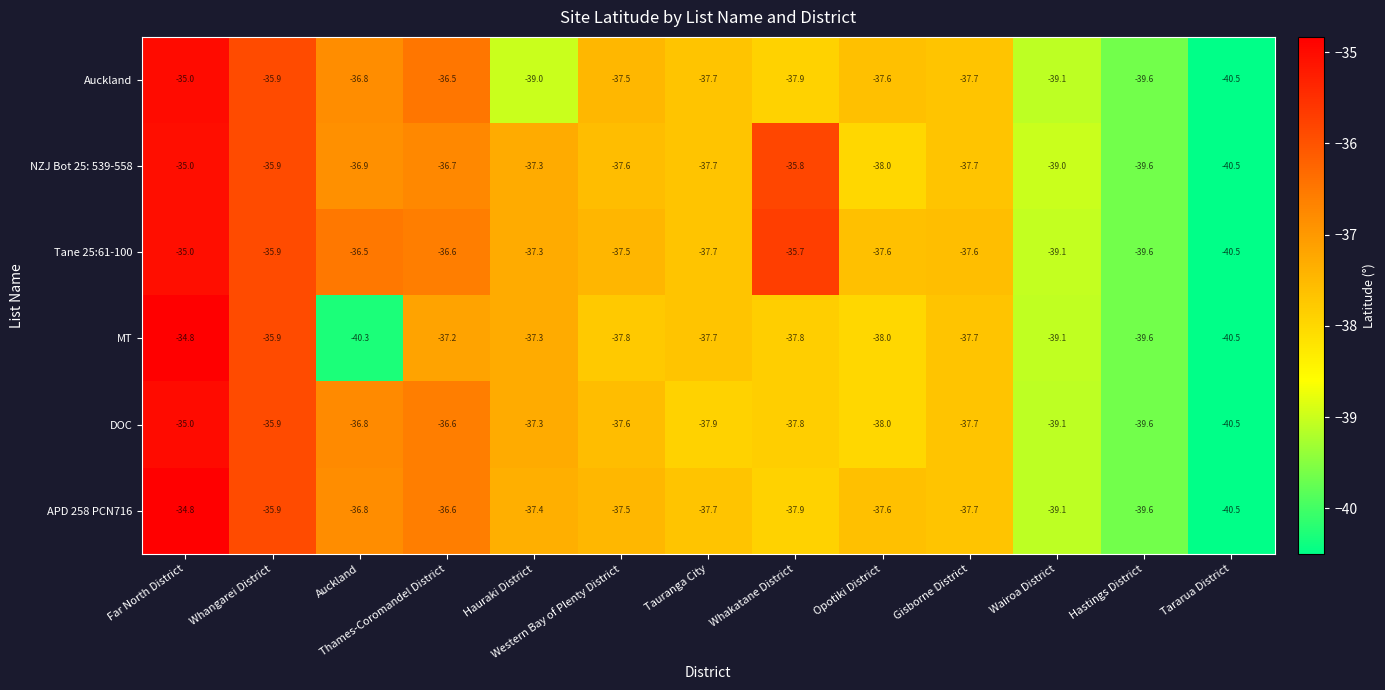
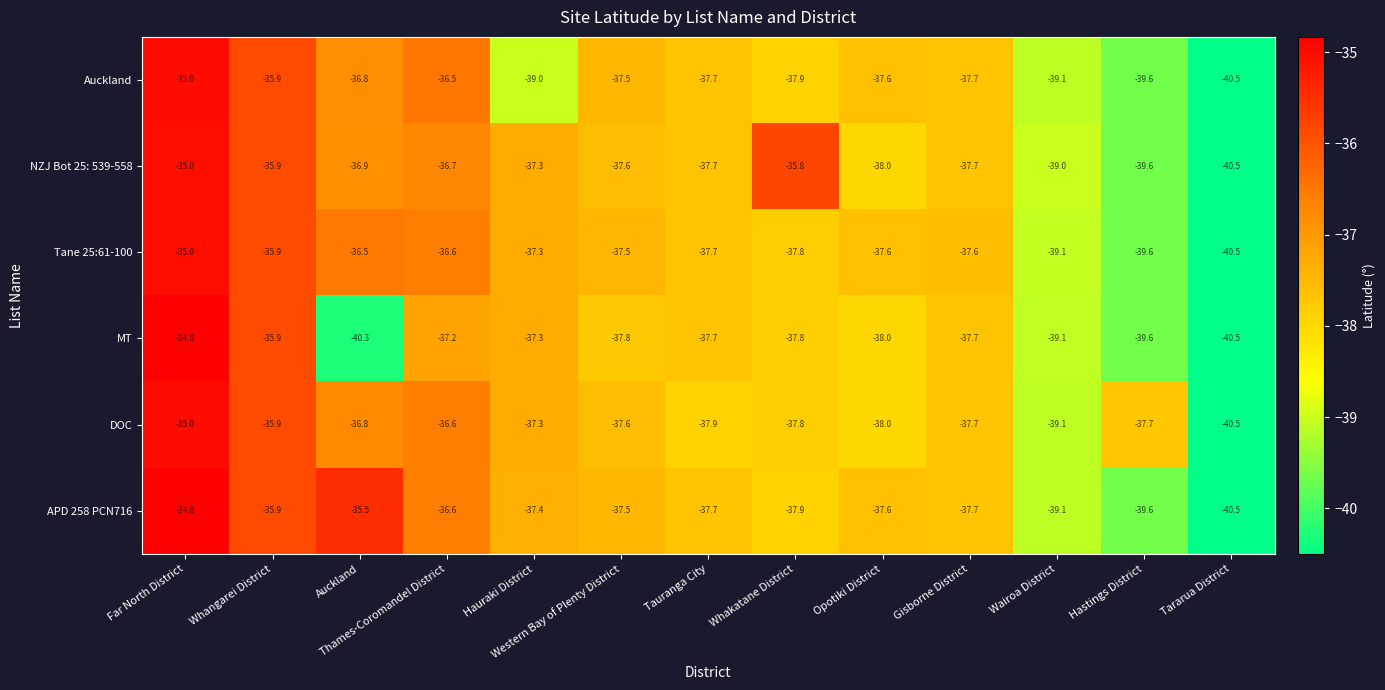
Tane 25:61-100, Whakatane District: -35.7 -> -37.8
DOC, Hastings District: -39.6 -> -37.7
APD 258 PCN716, Auckland: -36.8 -> -35.5
